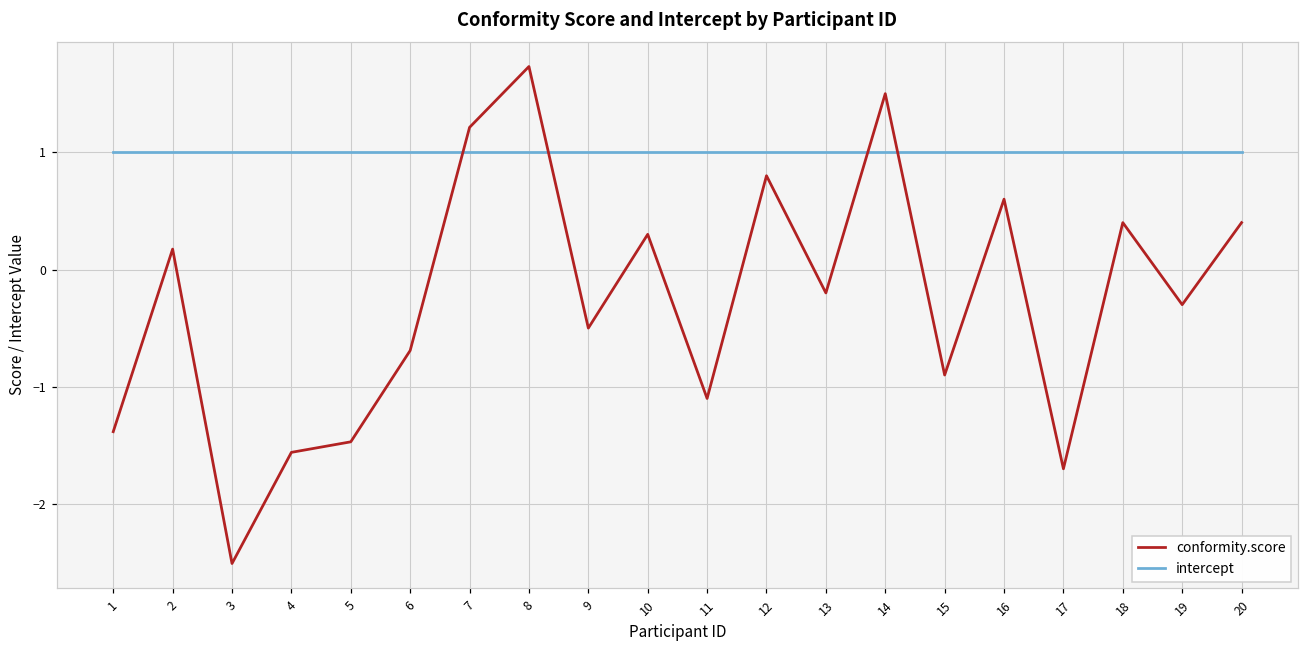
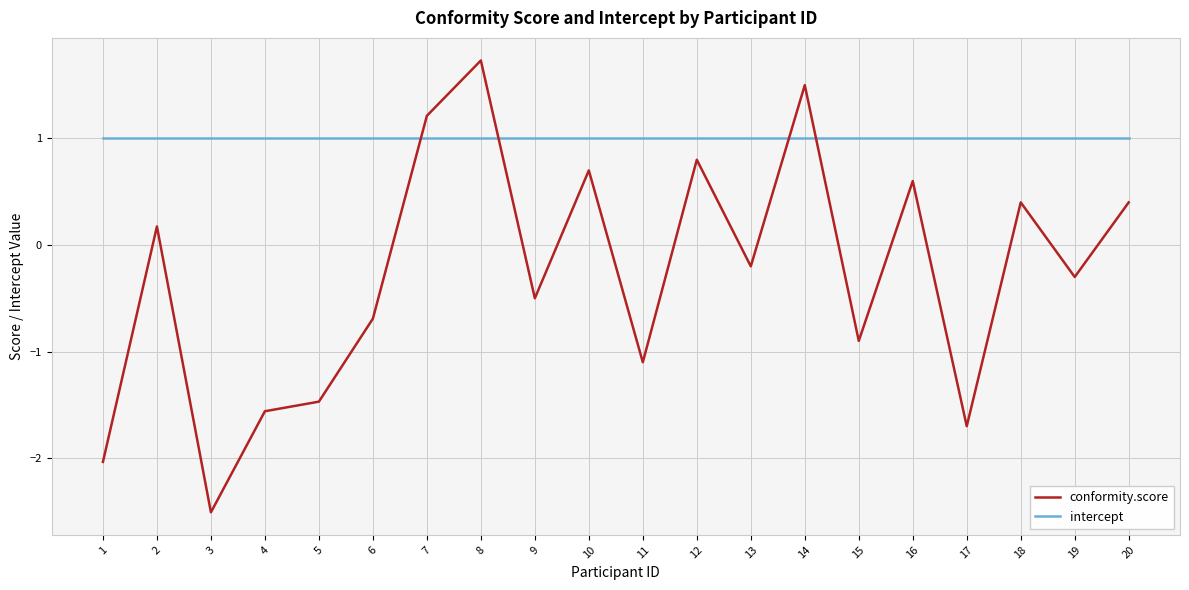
conformity.score, 1: -1.38 -> -2.03
conformity.score, 10: 0.3 -> 0.7
